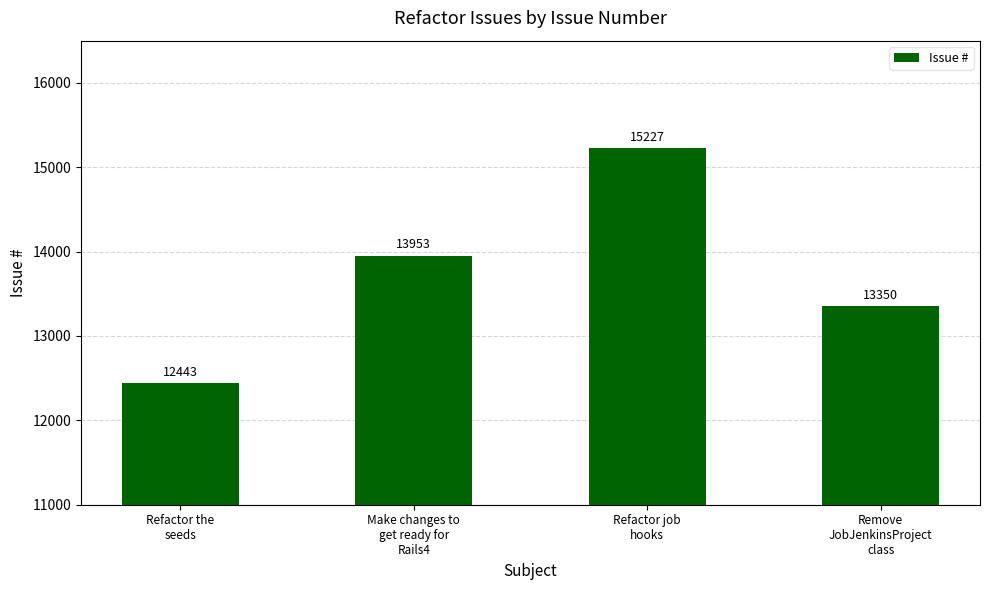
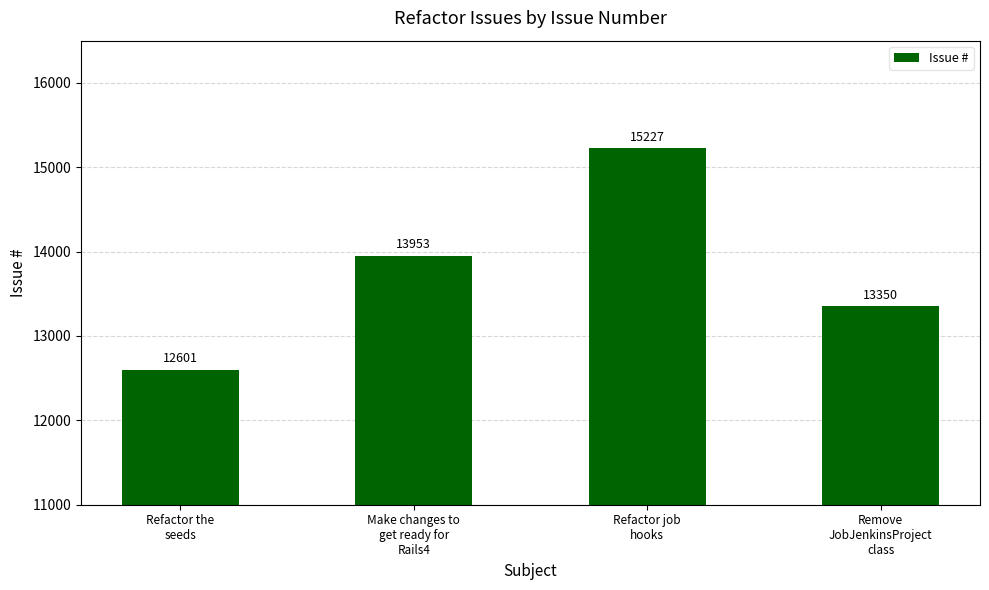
Refactor the seeds: 12443 -> 12601
